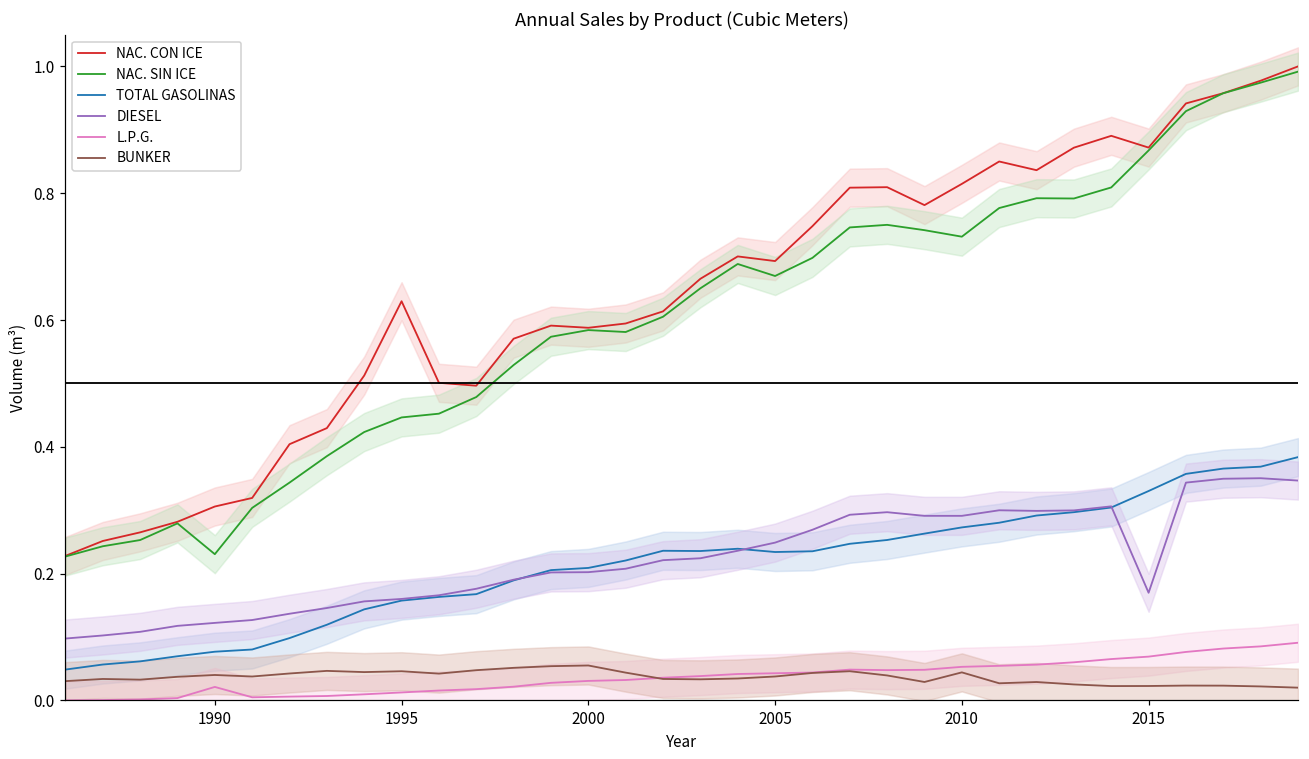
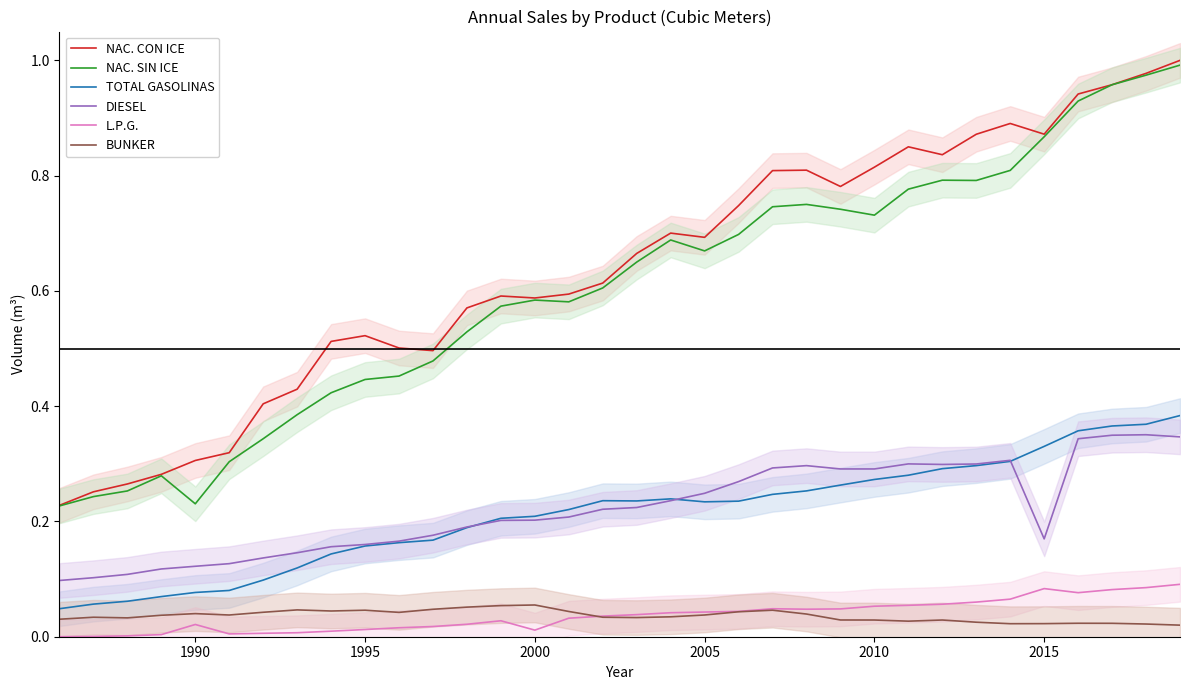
NAC. CON ICE, 1995: 0.63 -> 0.52
L.P.G., 2000: 0.03 -> 0.01
BUNKER, 2010: 0.04 -> 0.03
L.P.G., 2015: 0.07 -> 0.08
